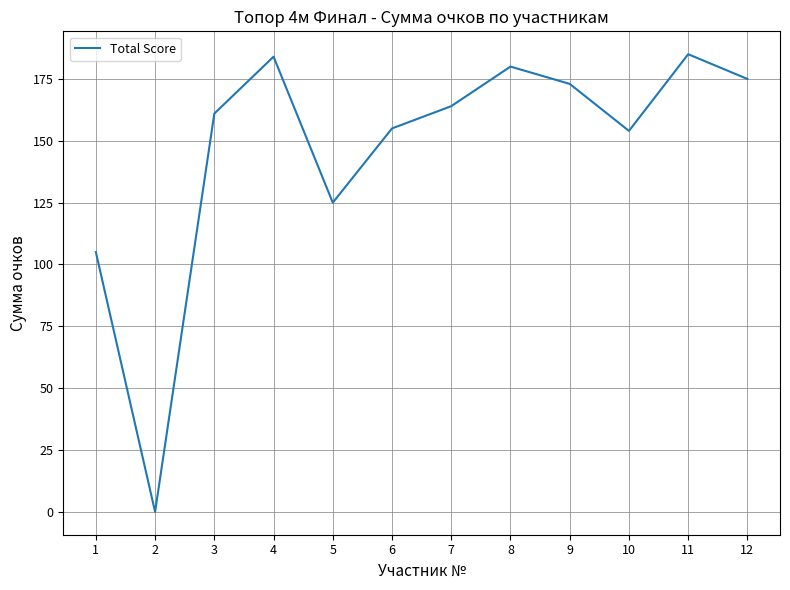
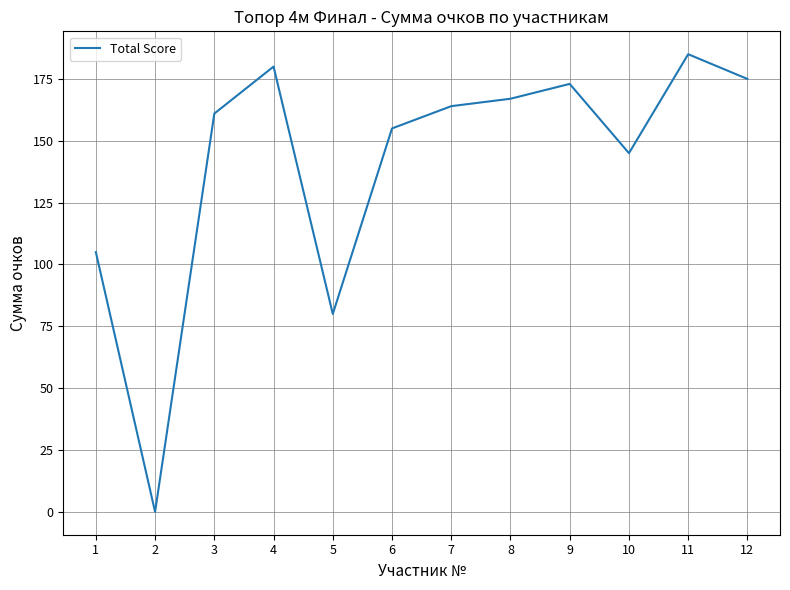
4: 184 -> 180
5: 125 -> 80
8: 180 -> 167
10: 154 -> 145
